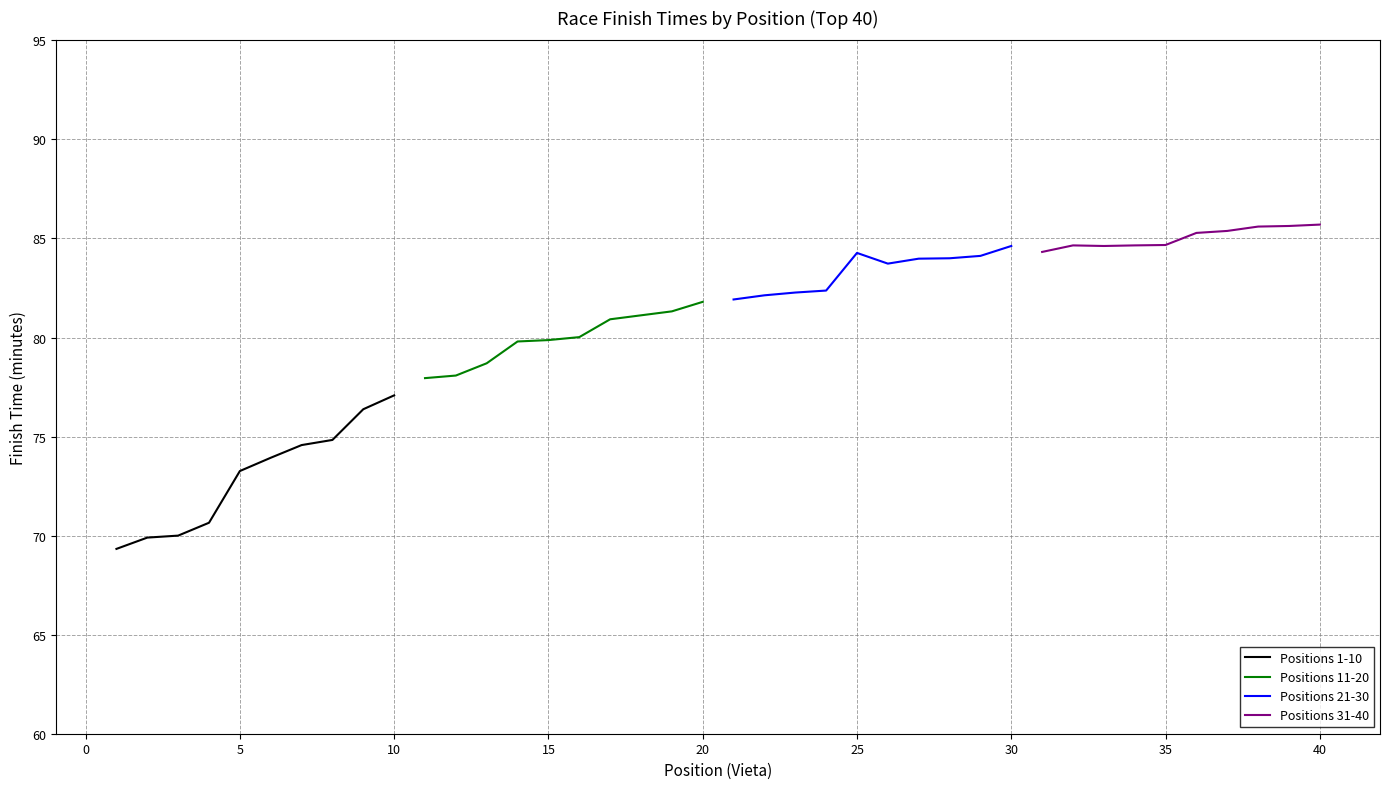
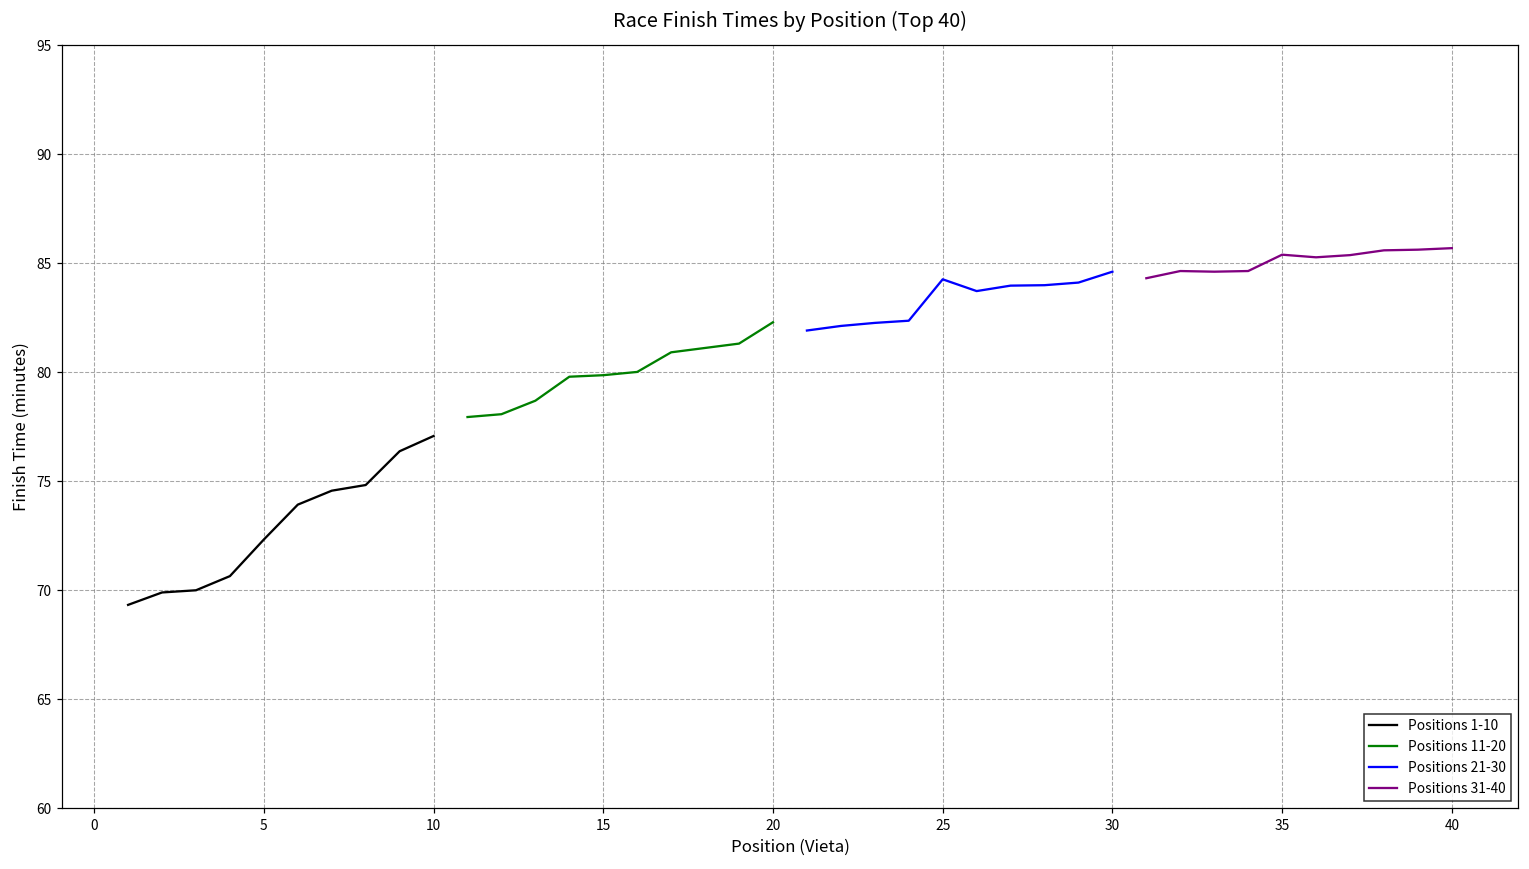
Positions 1-10, 5: 73.3 -> 72.3
Positions 11-20, 20: 81.8 -> 82.3
Positions 31-40, 35: 84.7 -> 85.4
